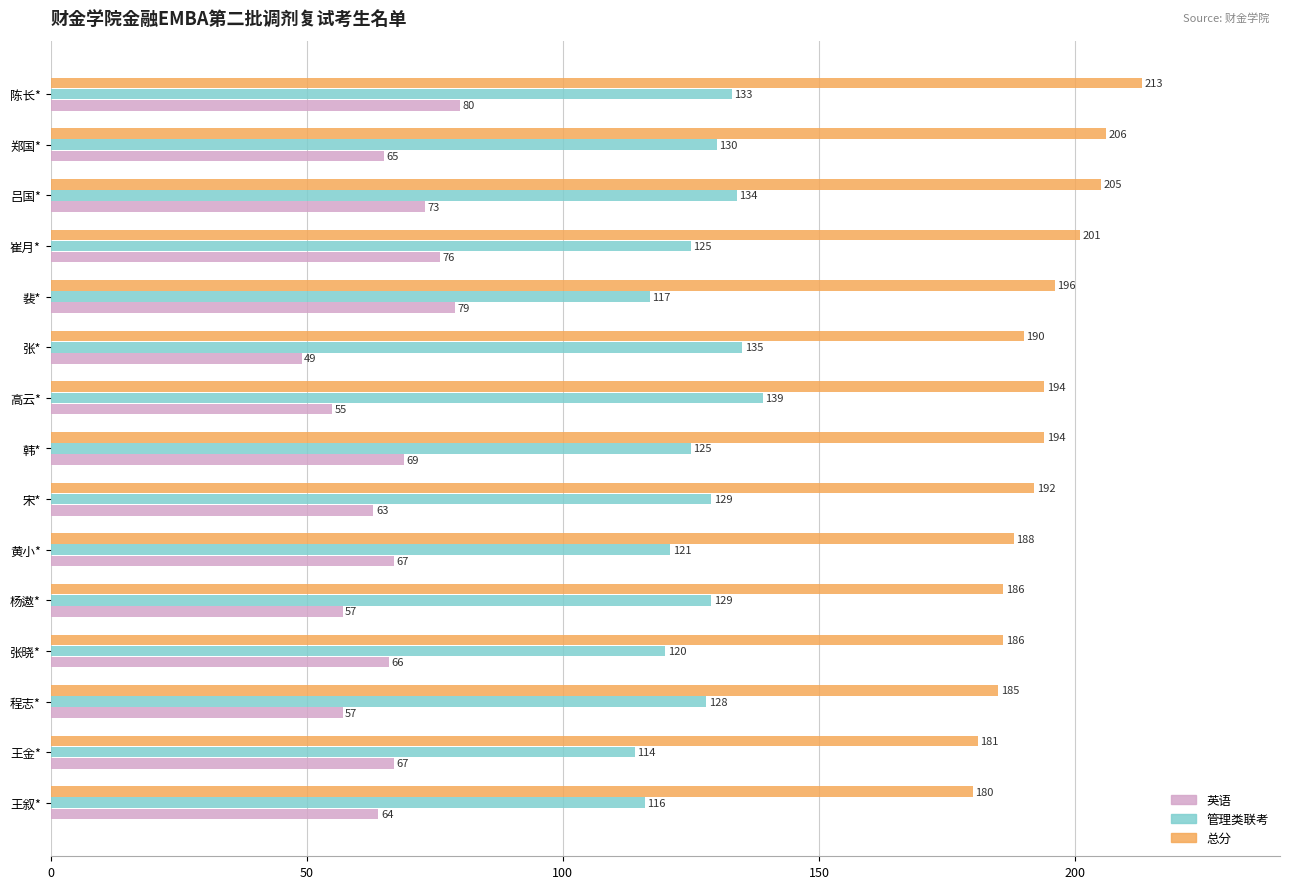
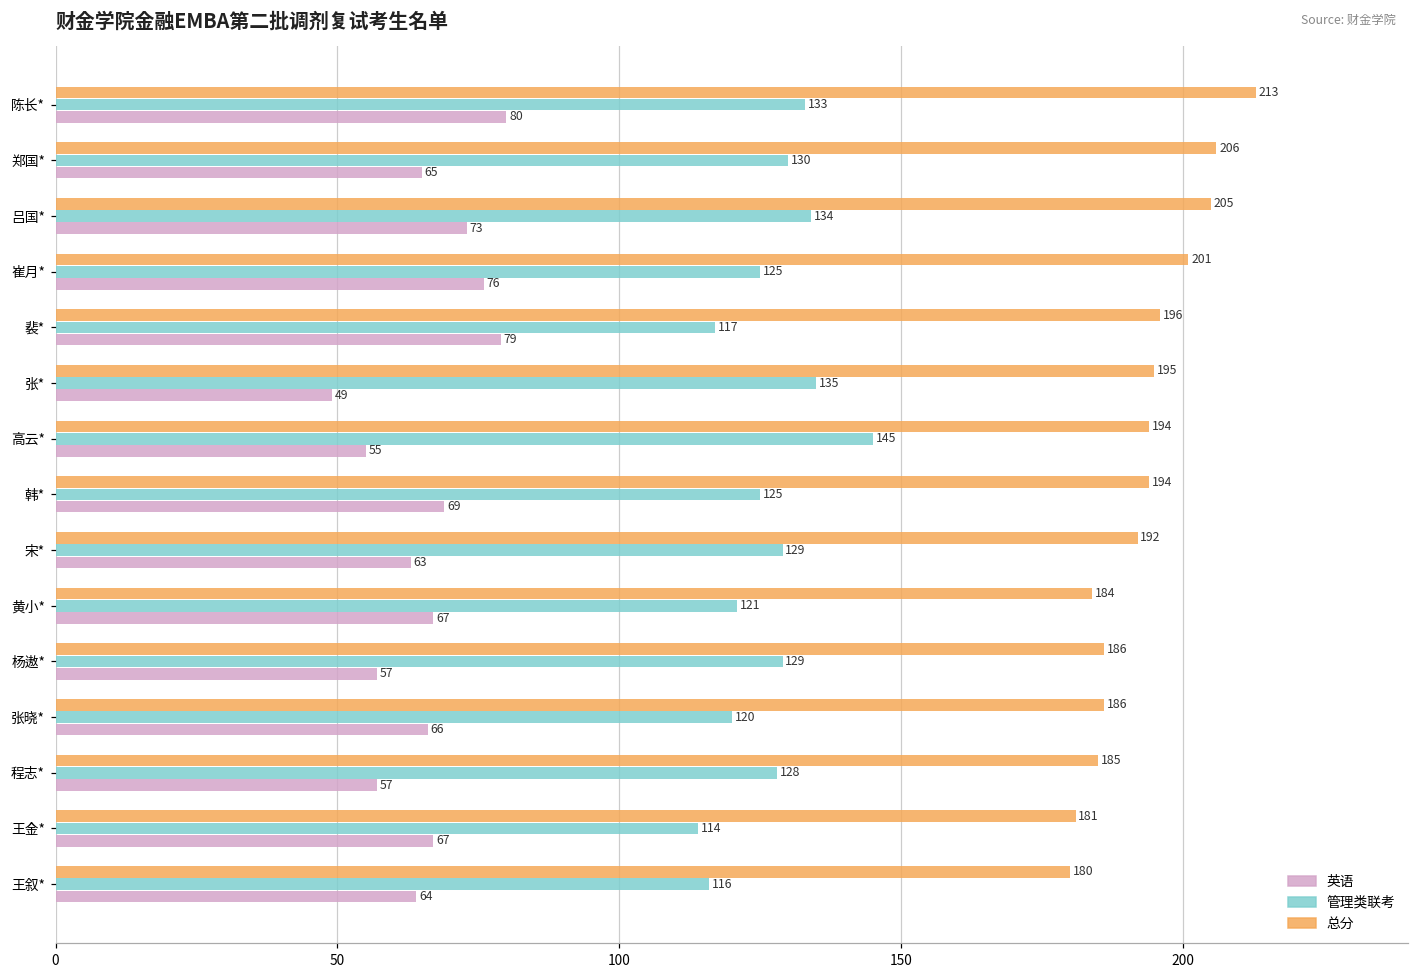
总分, 张*: 190 -> 195
管理类联考, 高云*: 139 -> 145
总分, 黄小*: 188 -> 184
